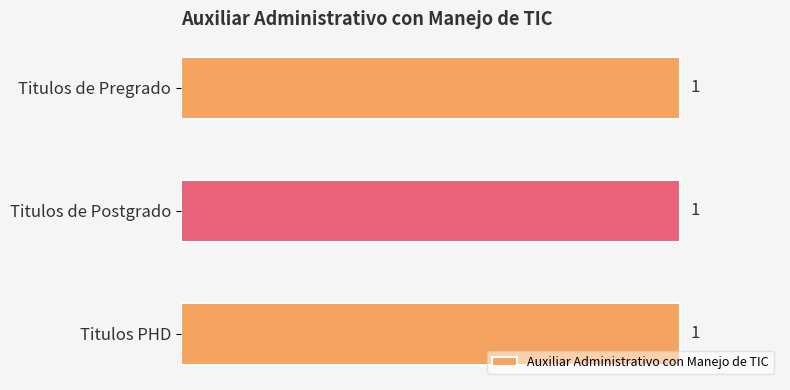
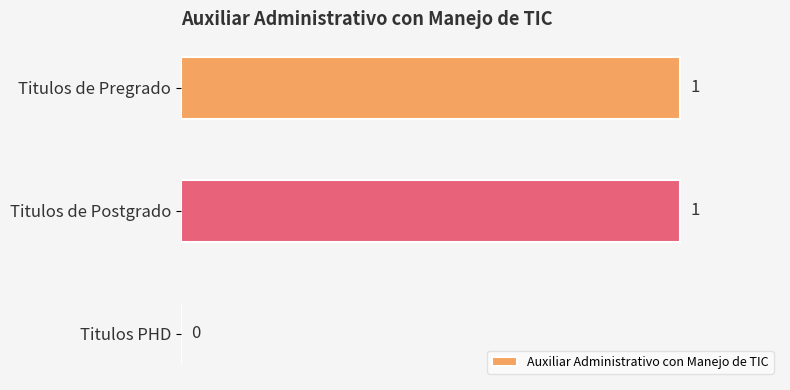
Titulos PHD: 1 -> 0
